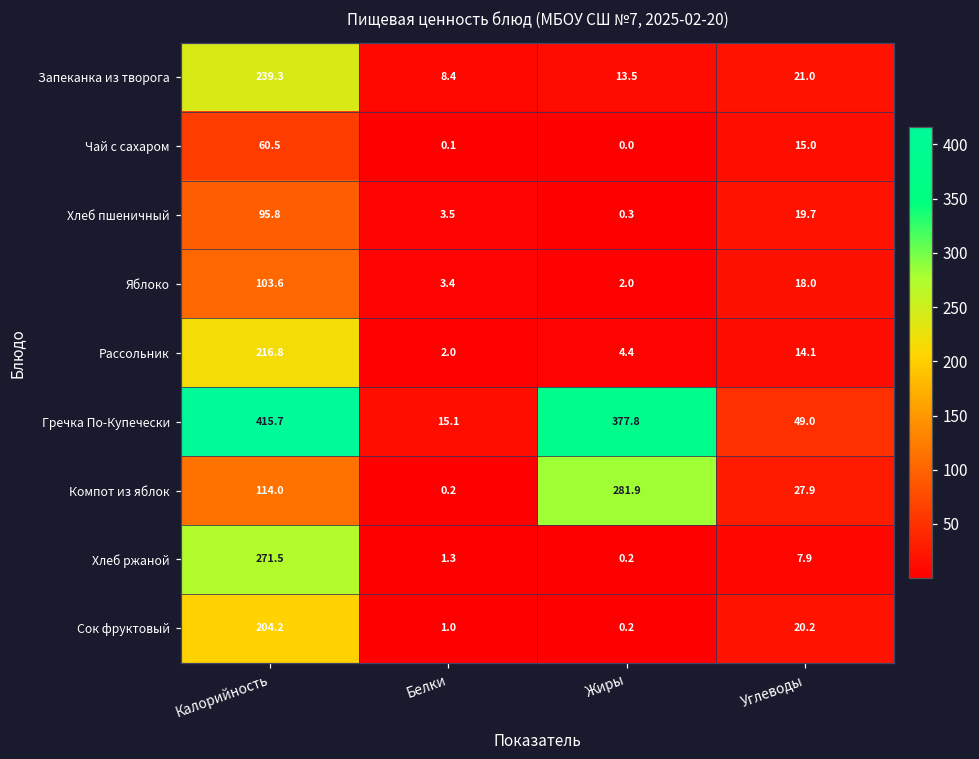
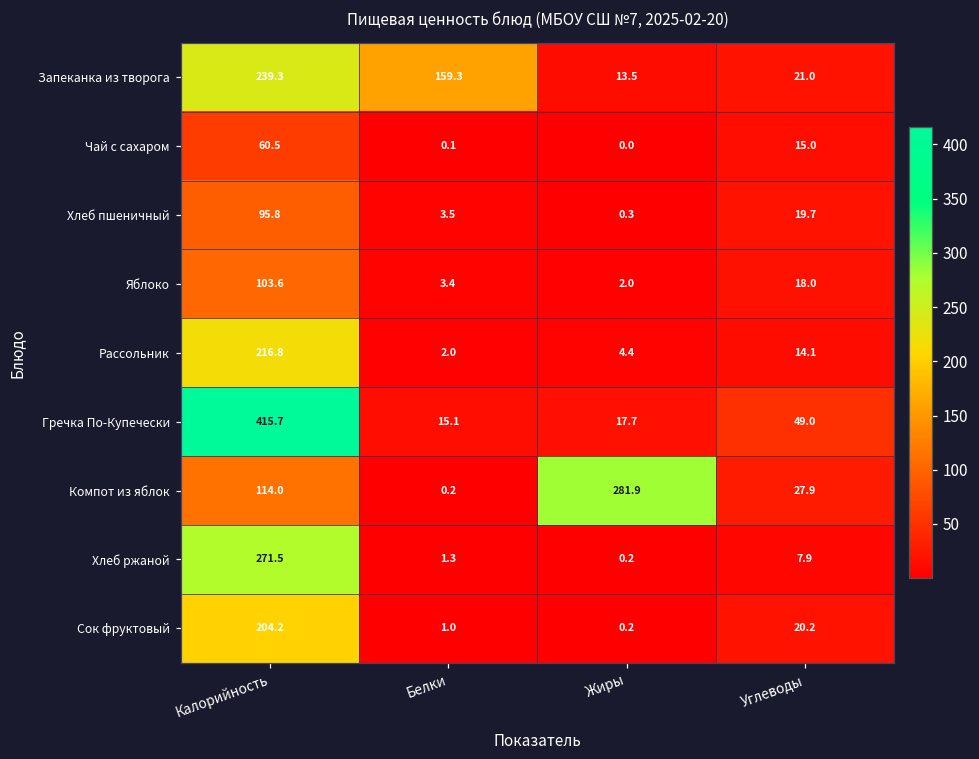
Запеканка из творога, Белки: 8.4 -> 159.3
Гречка По-Купечески, Жиры: 377.8 -> 17.7
